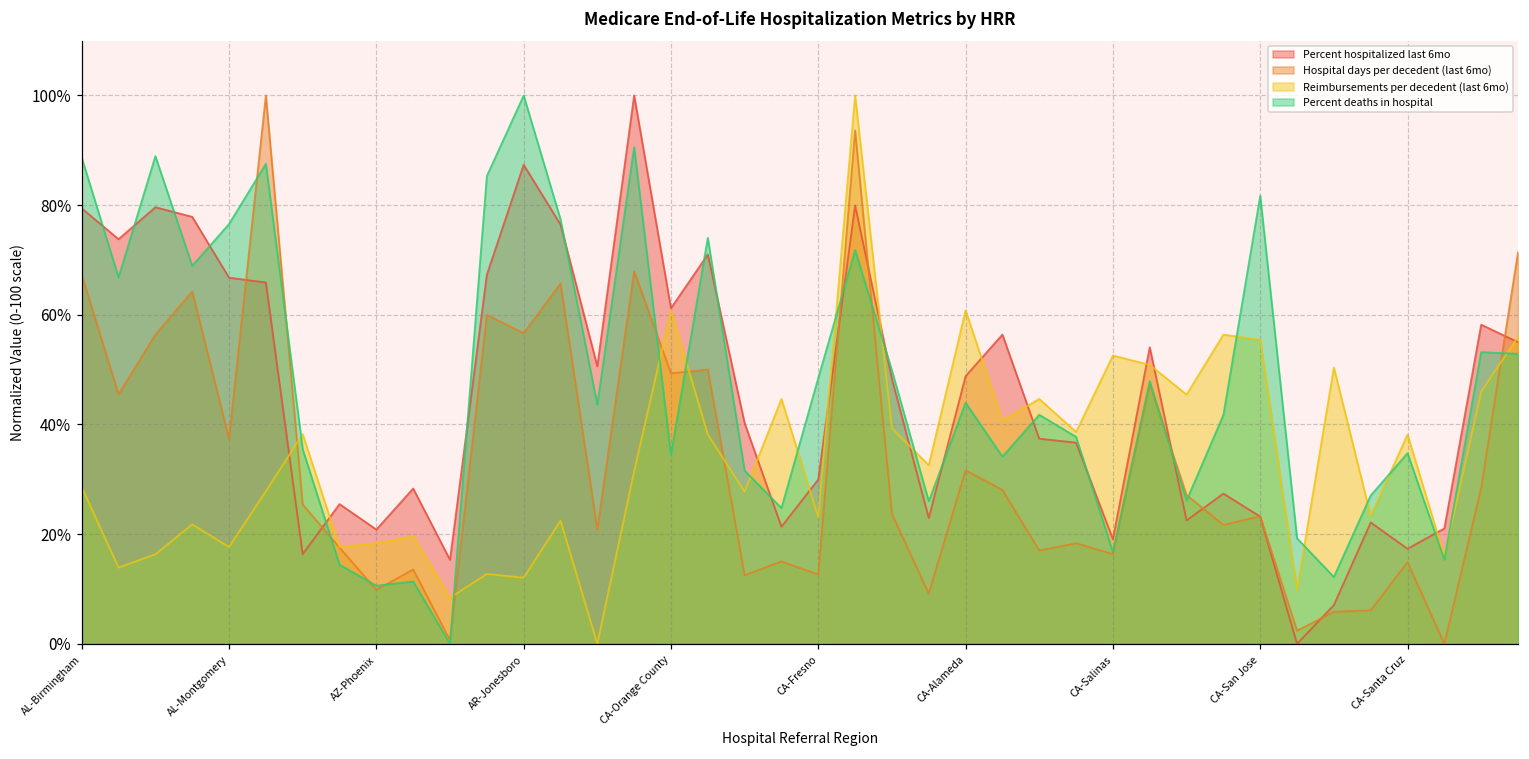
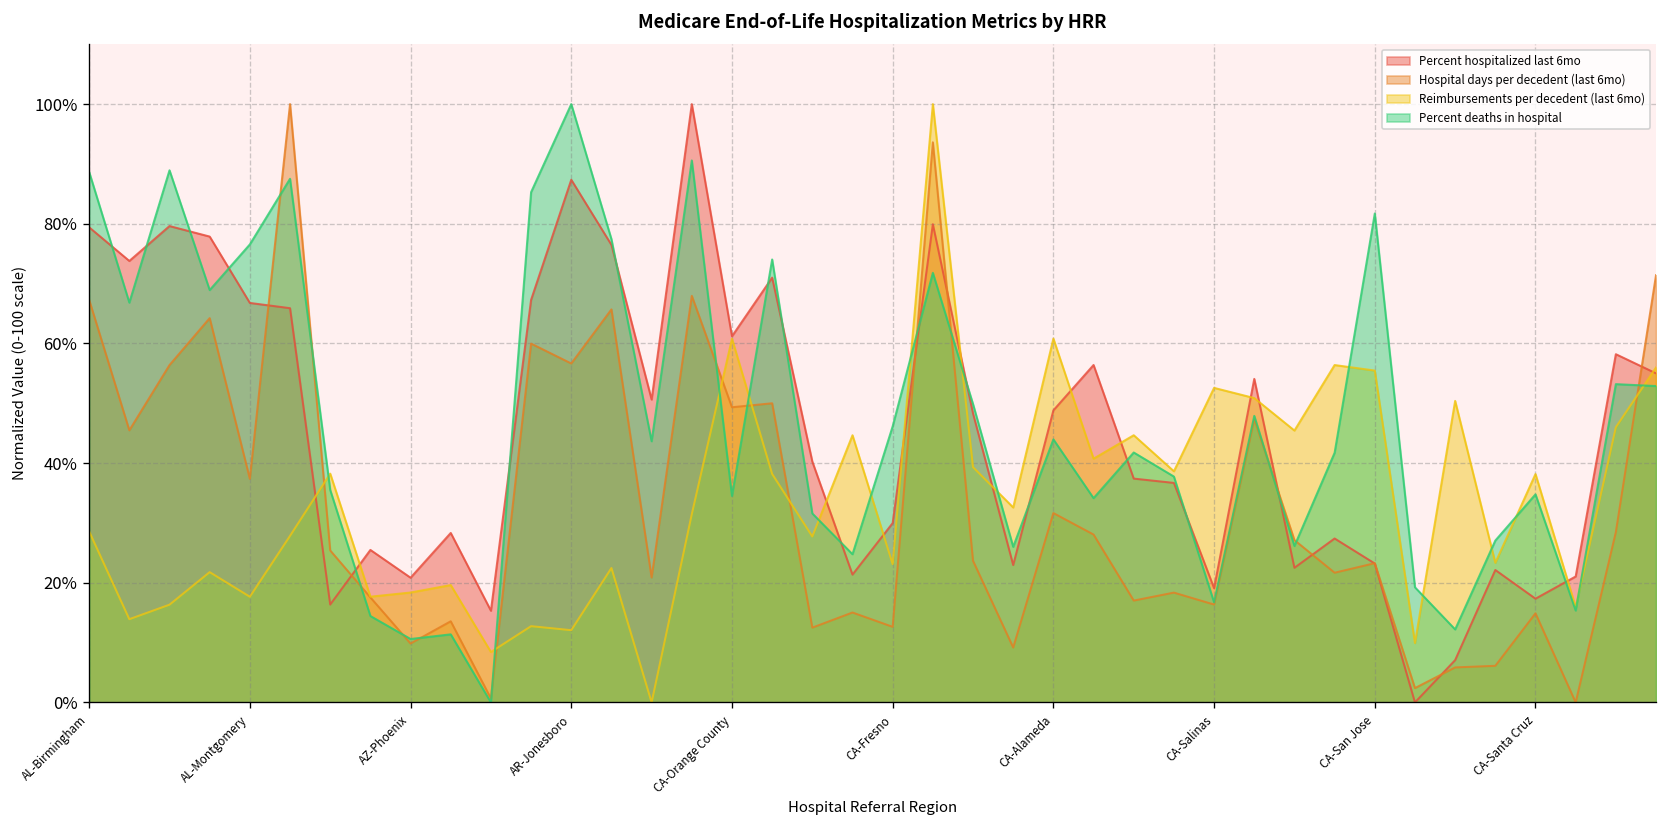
Percent deaths in hospital, CA-Fresno: 48% -> 46%
